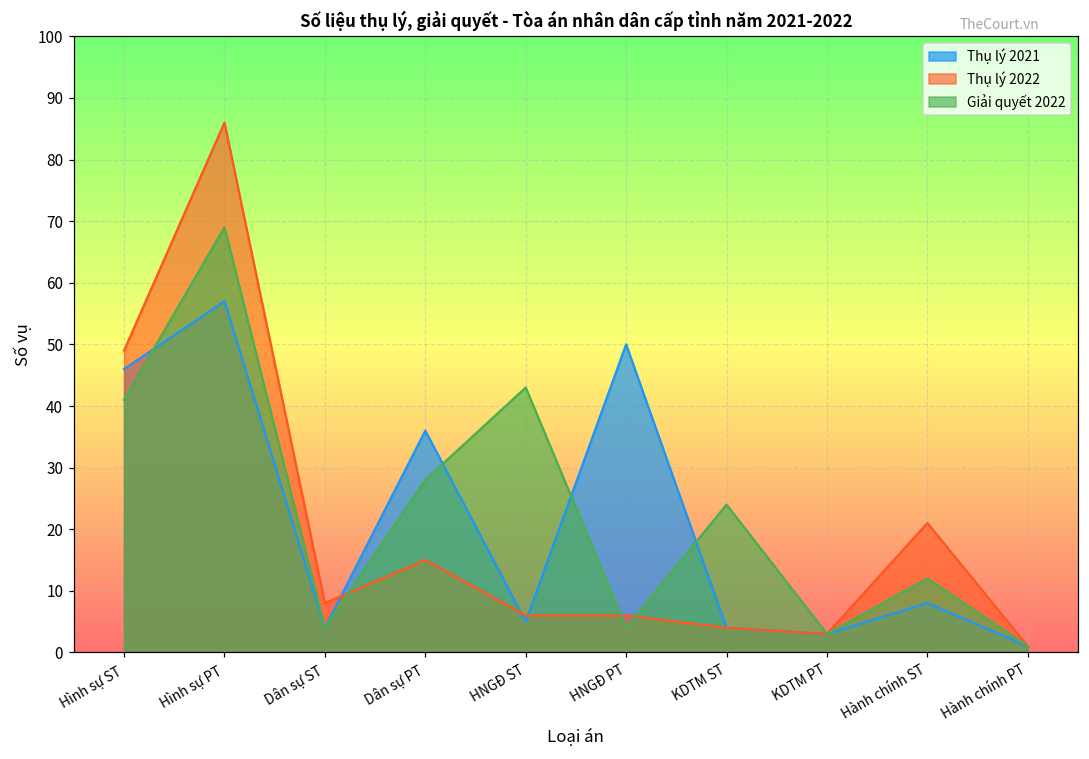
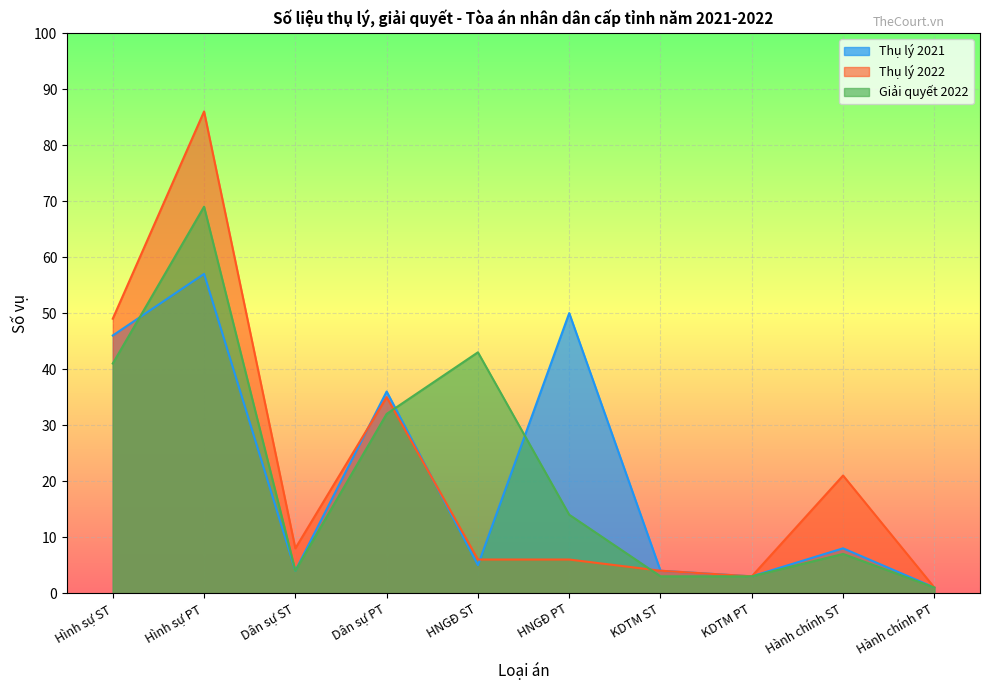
Thụ lý 2022, Dân sự PT: 15 -> 35
Giải quyết 2022, Dân sự PT: 28 -> 32
Giải quyết 2022, HNGĐ PT: 4 -> 14
Giải quyết 2022, KDTM ST: 24 -> 3
Giải quyết 2022, Hành chính ST: 12 -> 7
